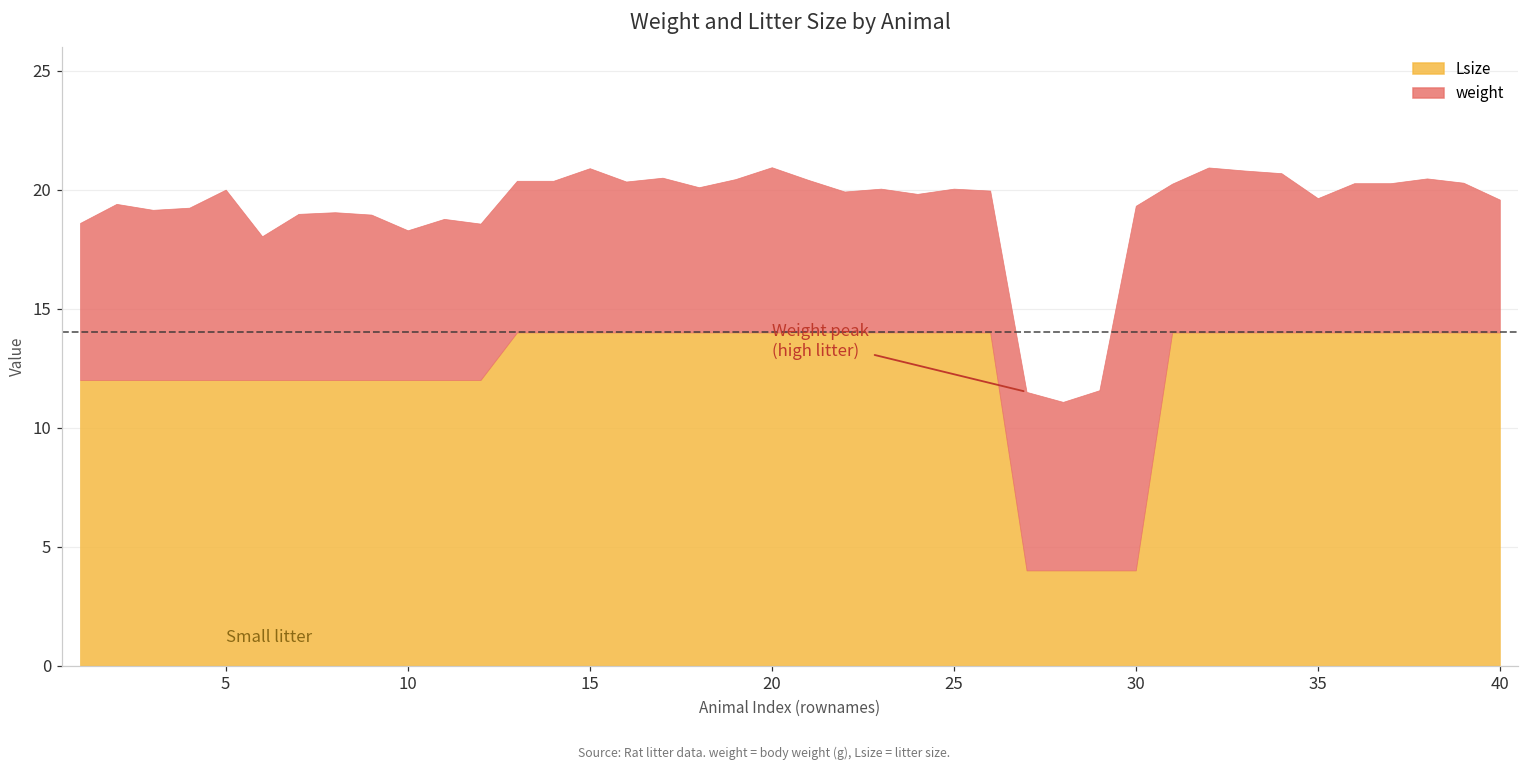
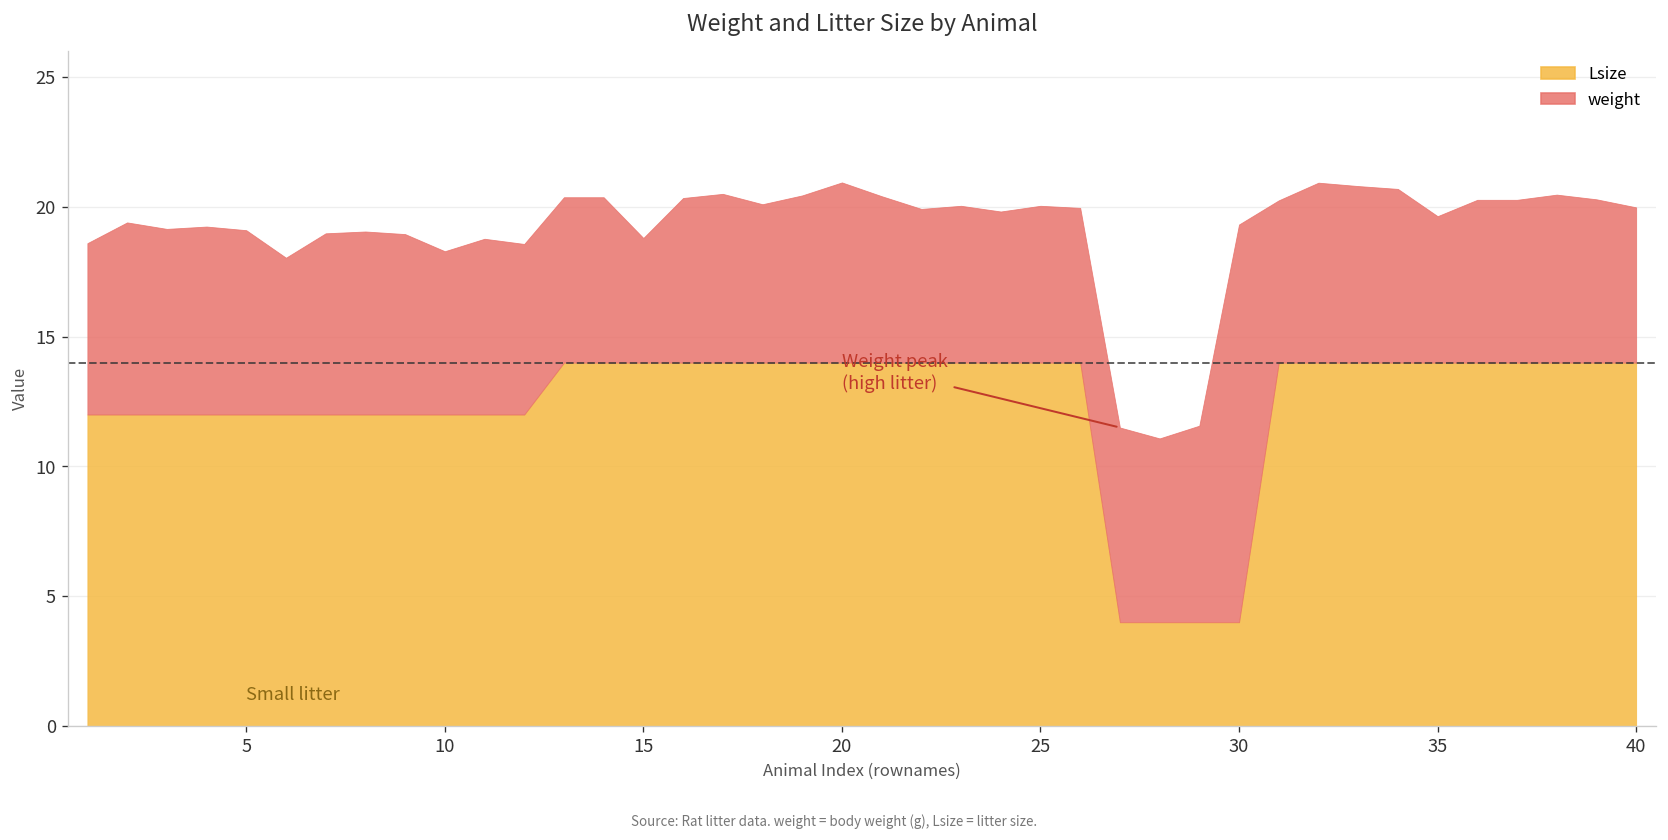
weight, 5: 8.0 -> 7.1
weight, 15: 6.9 -> 4.8
weight, 40: 5.6 -> 6.0
